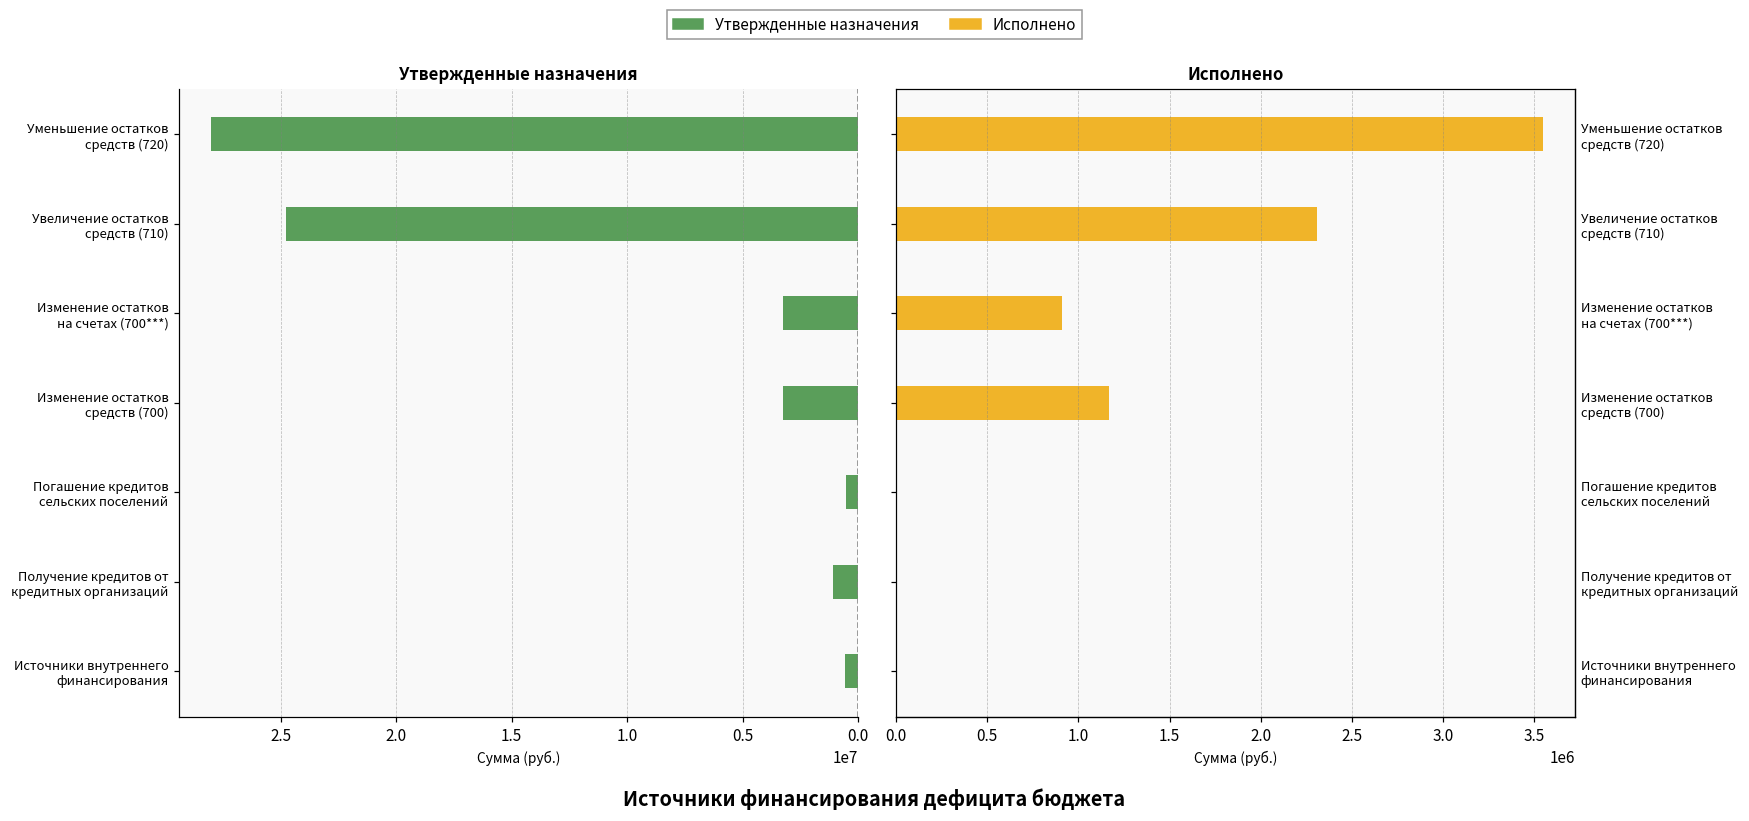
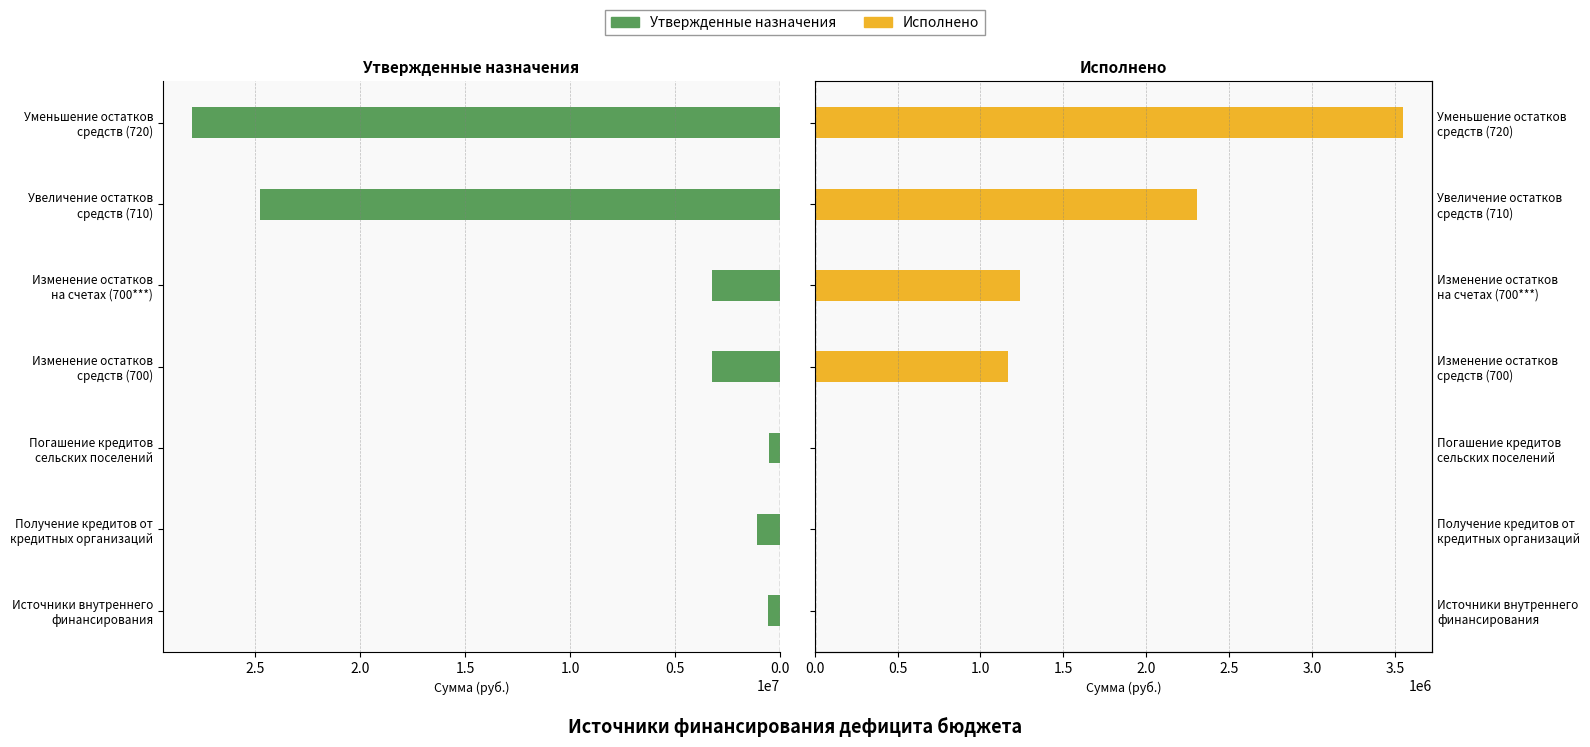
Исполнено, Изменение остатков на счетах (700***): 910000 -> 1240000
